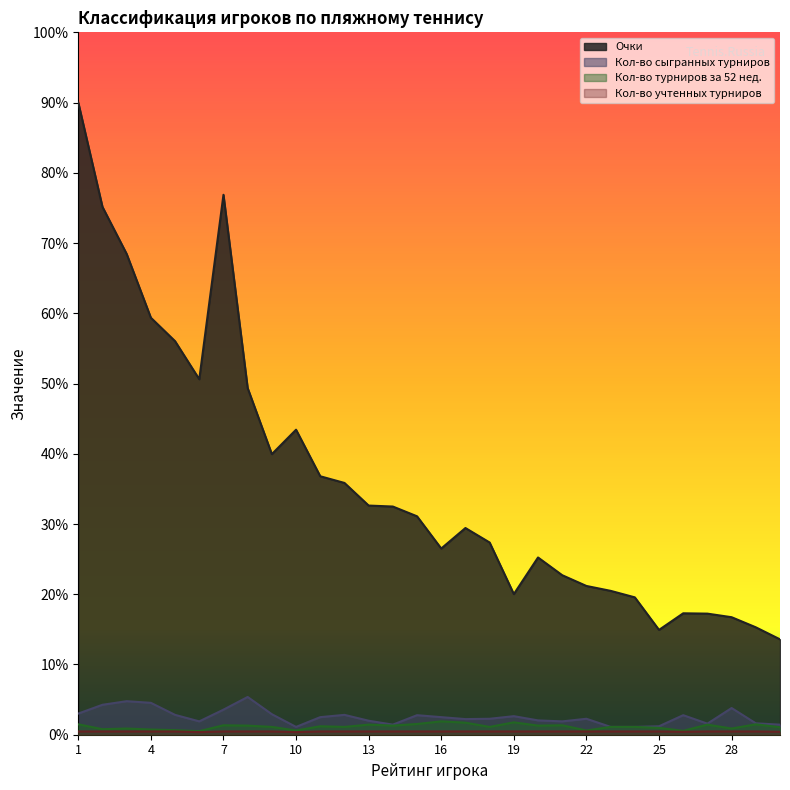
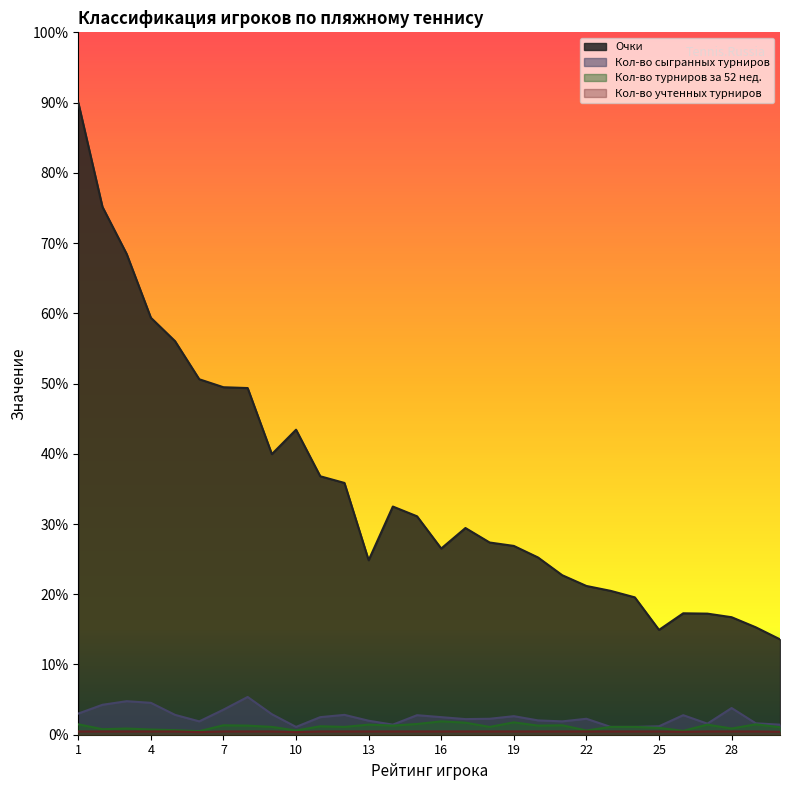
Очки, 7: 77% -> 49%
Очки, 13: 33% -> 25%
Очки, 19: 20% -> 27%
